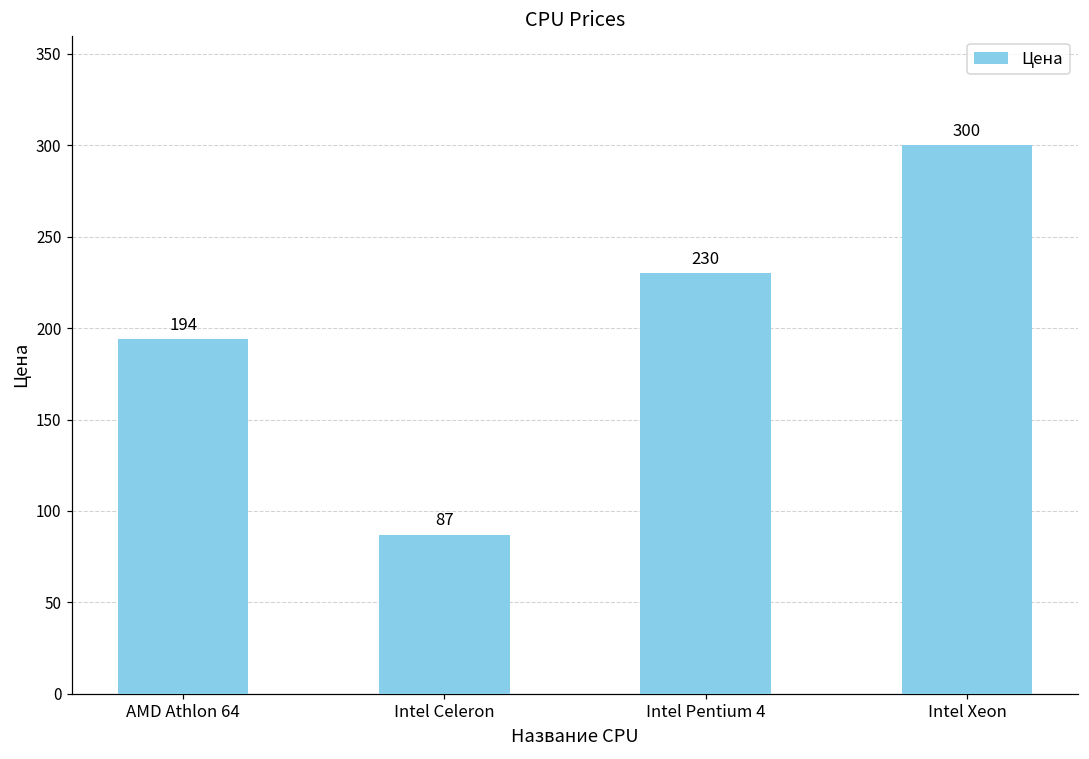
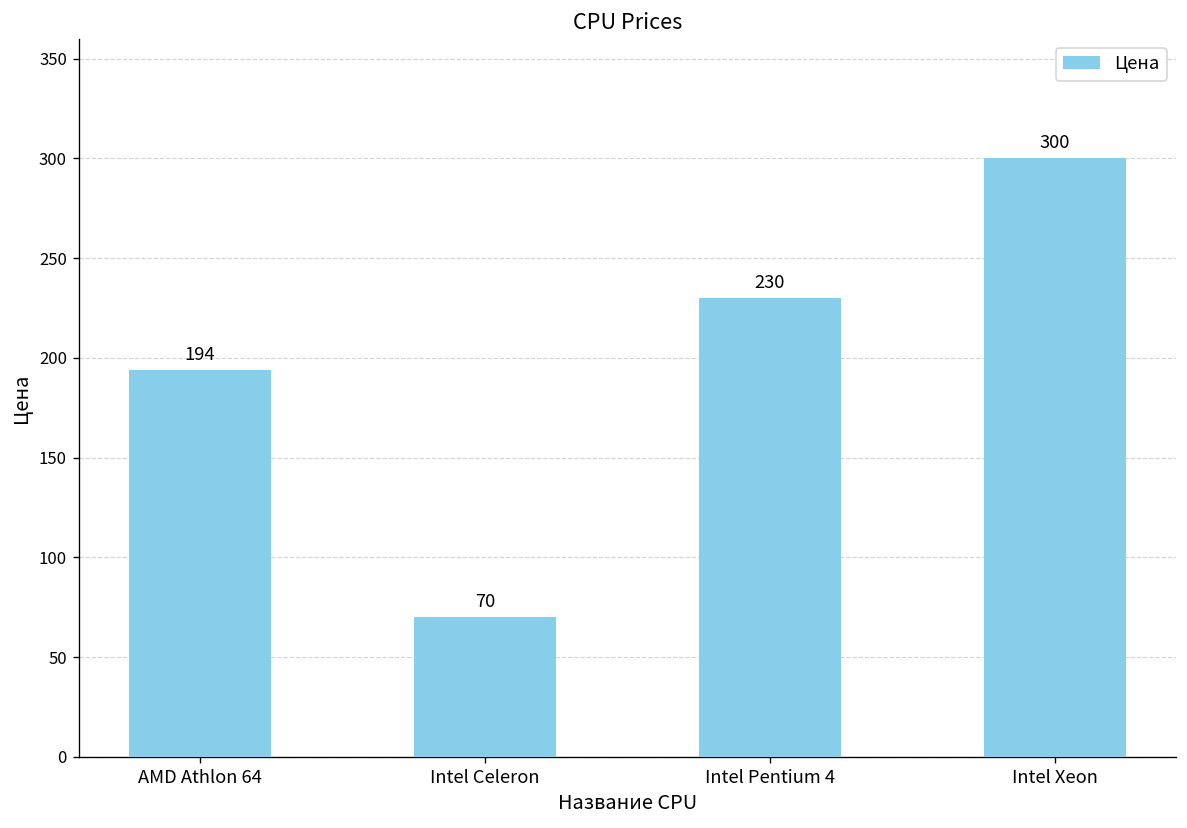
Intel Celeron: 87 -> 70
